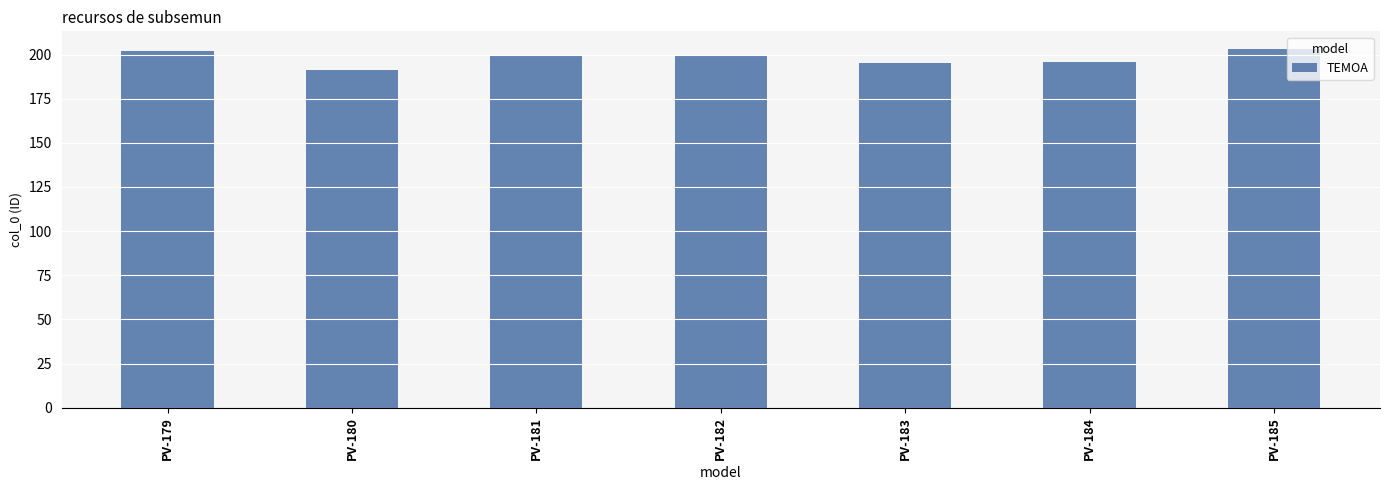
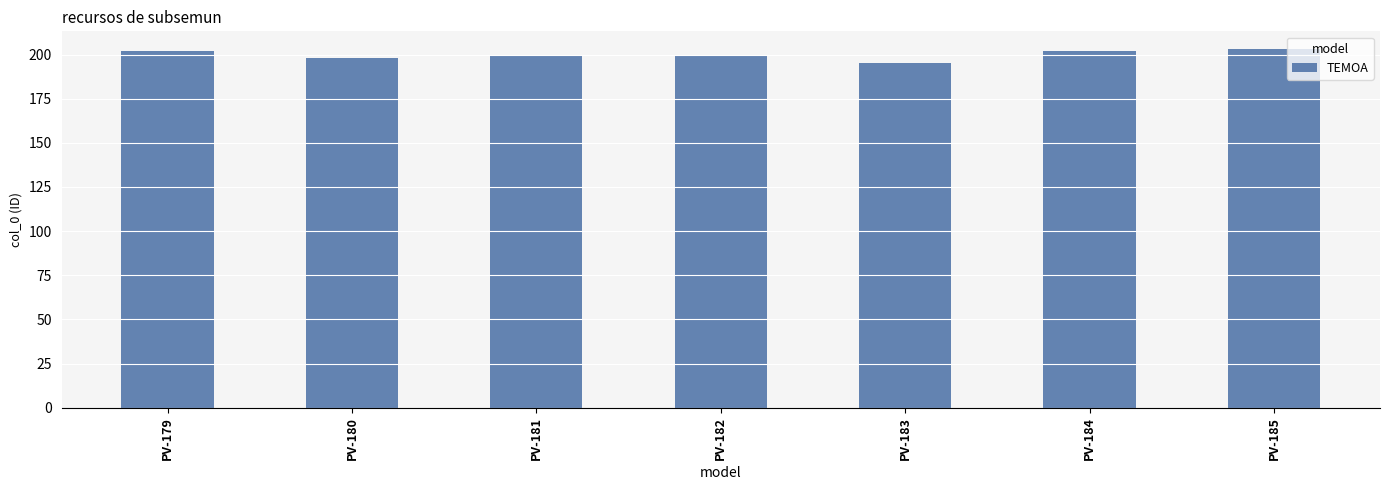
PV-180: 191 -> 198
PV-184: 196 -> 202
